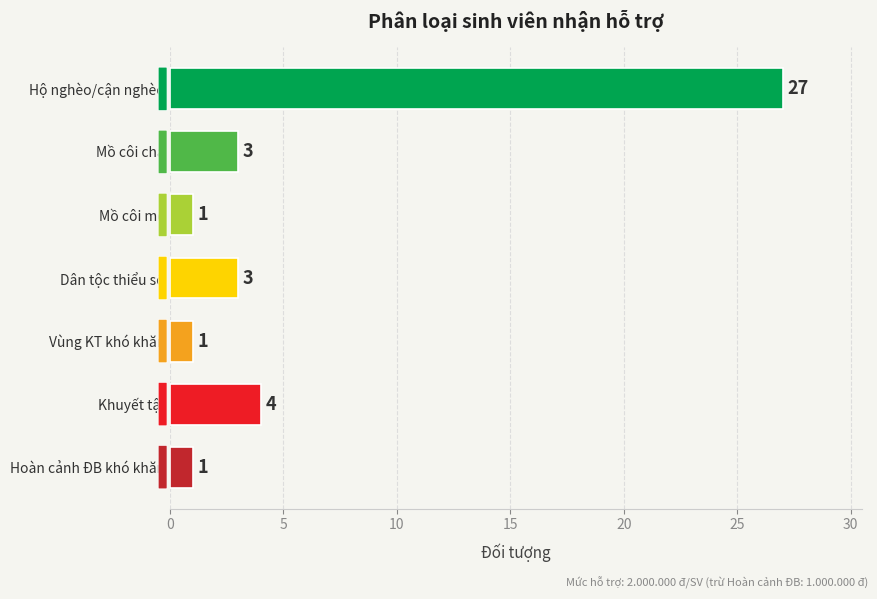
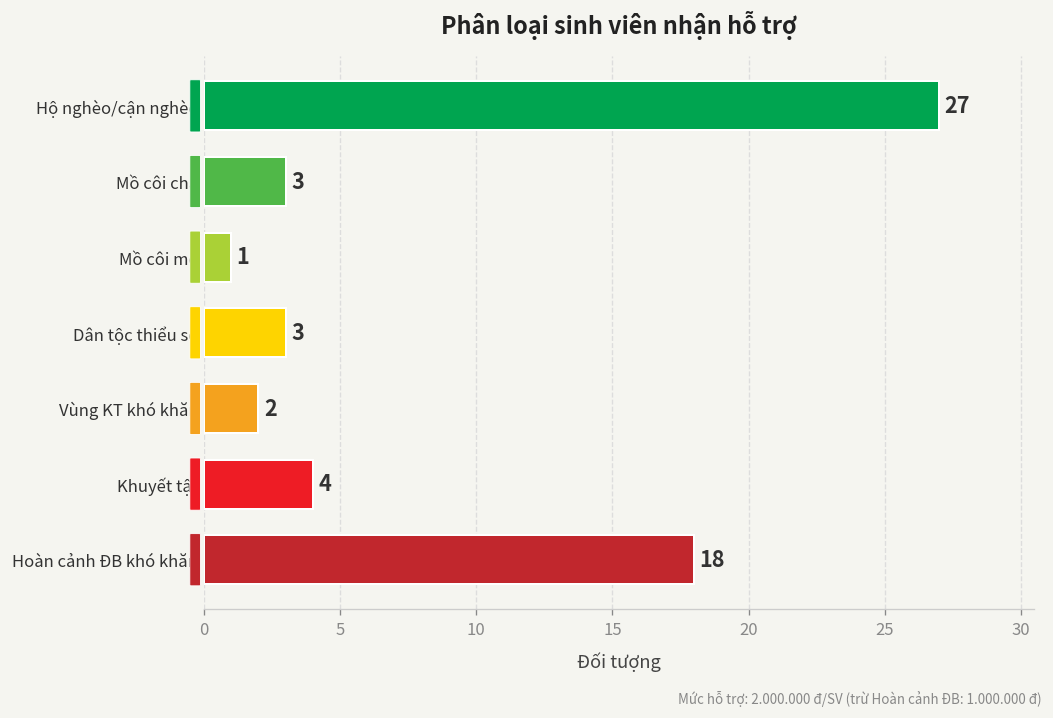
Vùng KT khó khăn: 1 -> 2
Hoàn cảnh ĐB khó khăn: 1 -> 18
